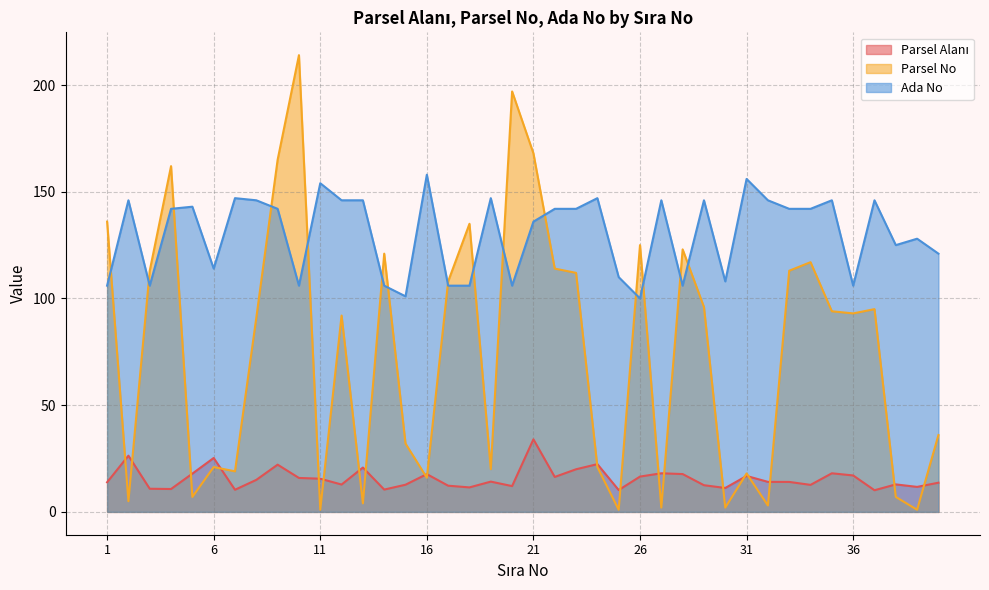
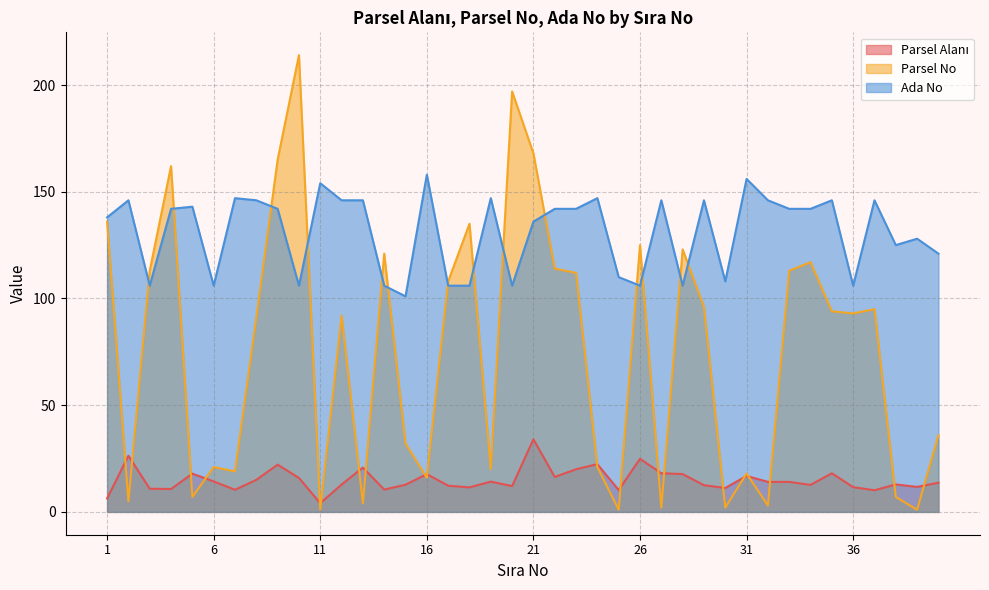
Parsel Alanı, 1: 14 -> 6
Ada No, 1: 106 -> 138
Parsel Alanı, 6: 25 -> 14
Ada No, 6: 114 -> 106
Parsel Alanı, 11: 16 -> 4
Parsel Alanı, 26: 17 -> 25
Ada No, 26: 100 -> 106
Parsel Alanı, 36: 17 -> 12
